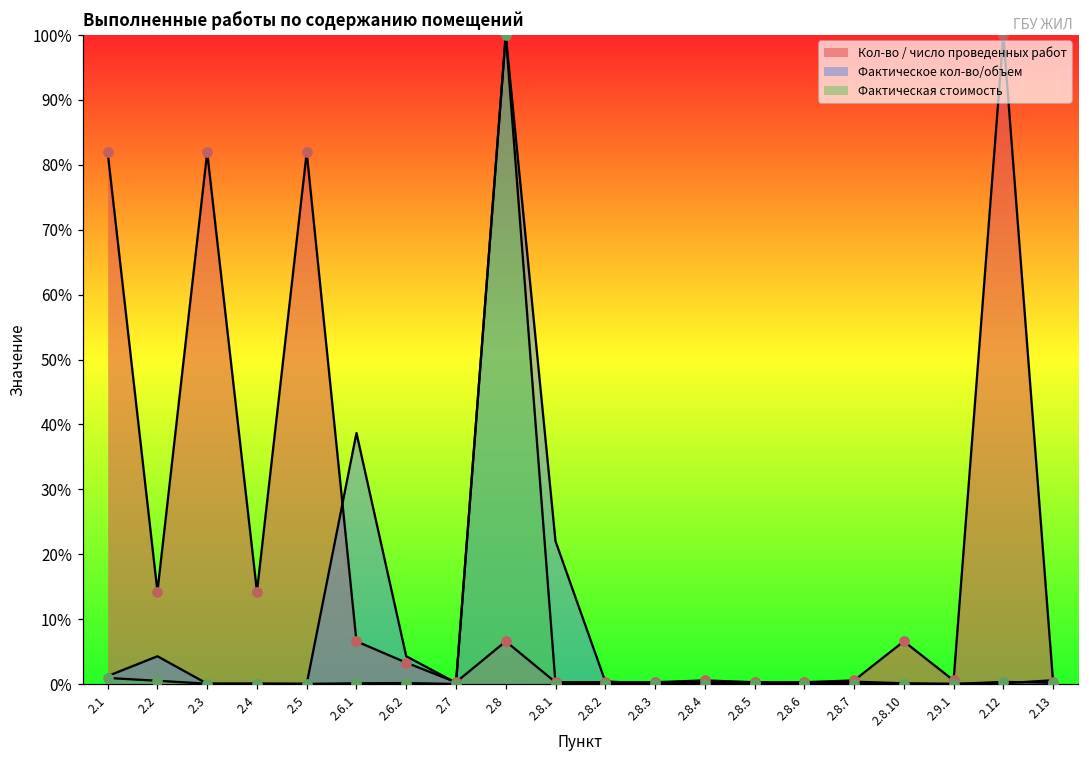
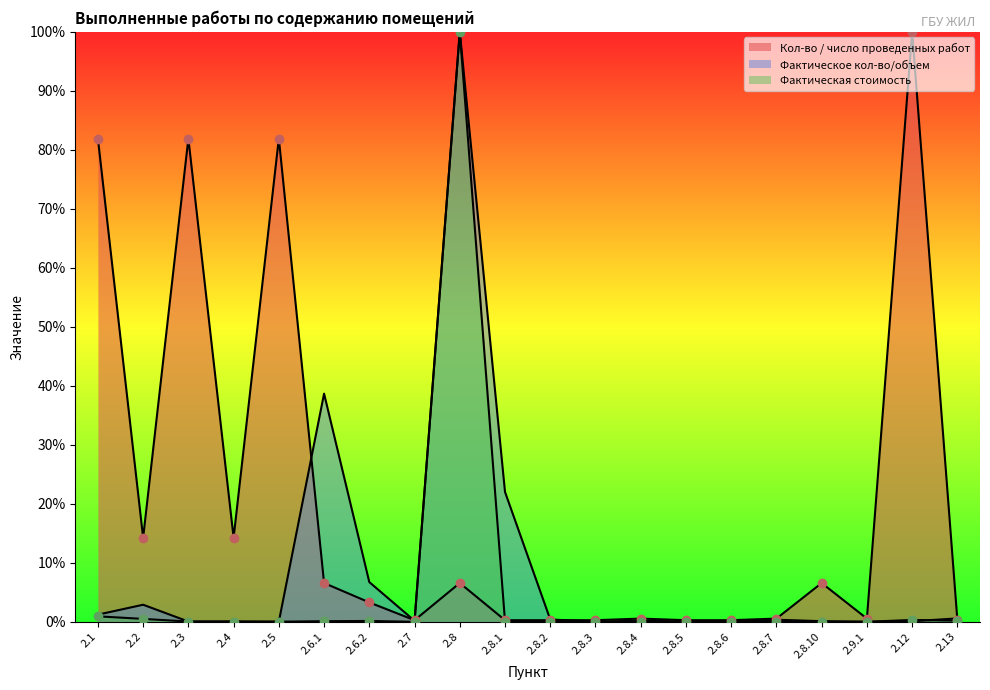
Фактическое кол-во/объем, 2.2: 4% -> 3%
Фактическое кол-во/объем, 2.6.2: 4% -> 7%
